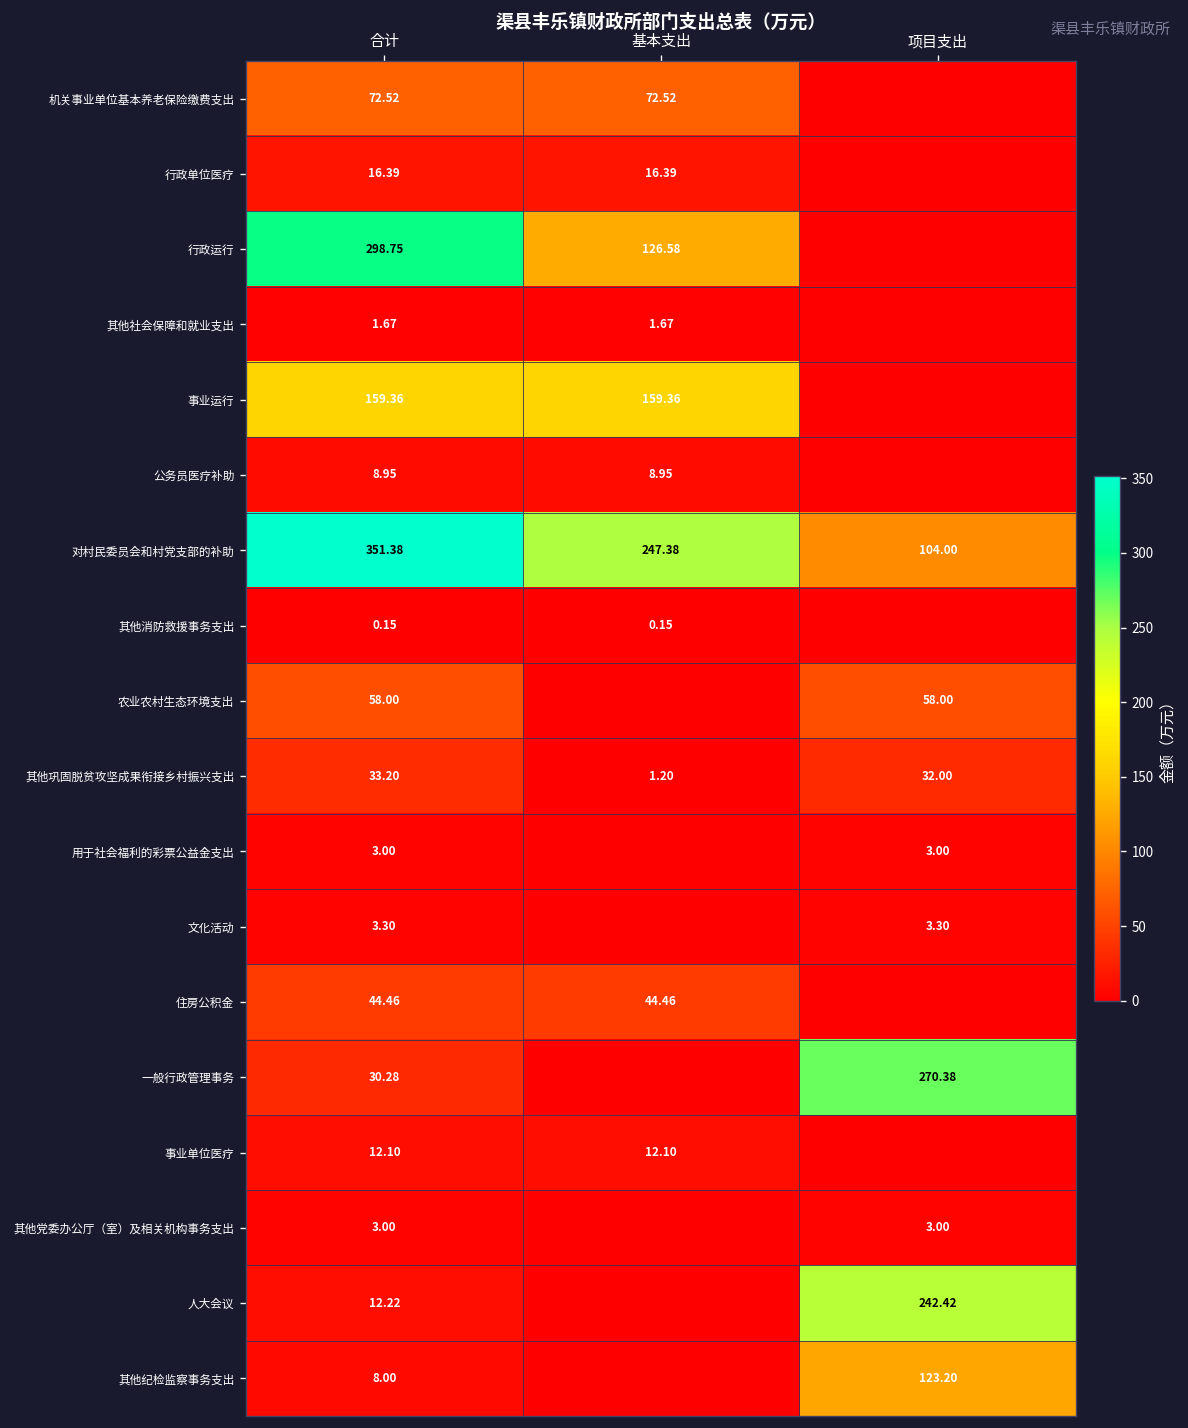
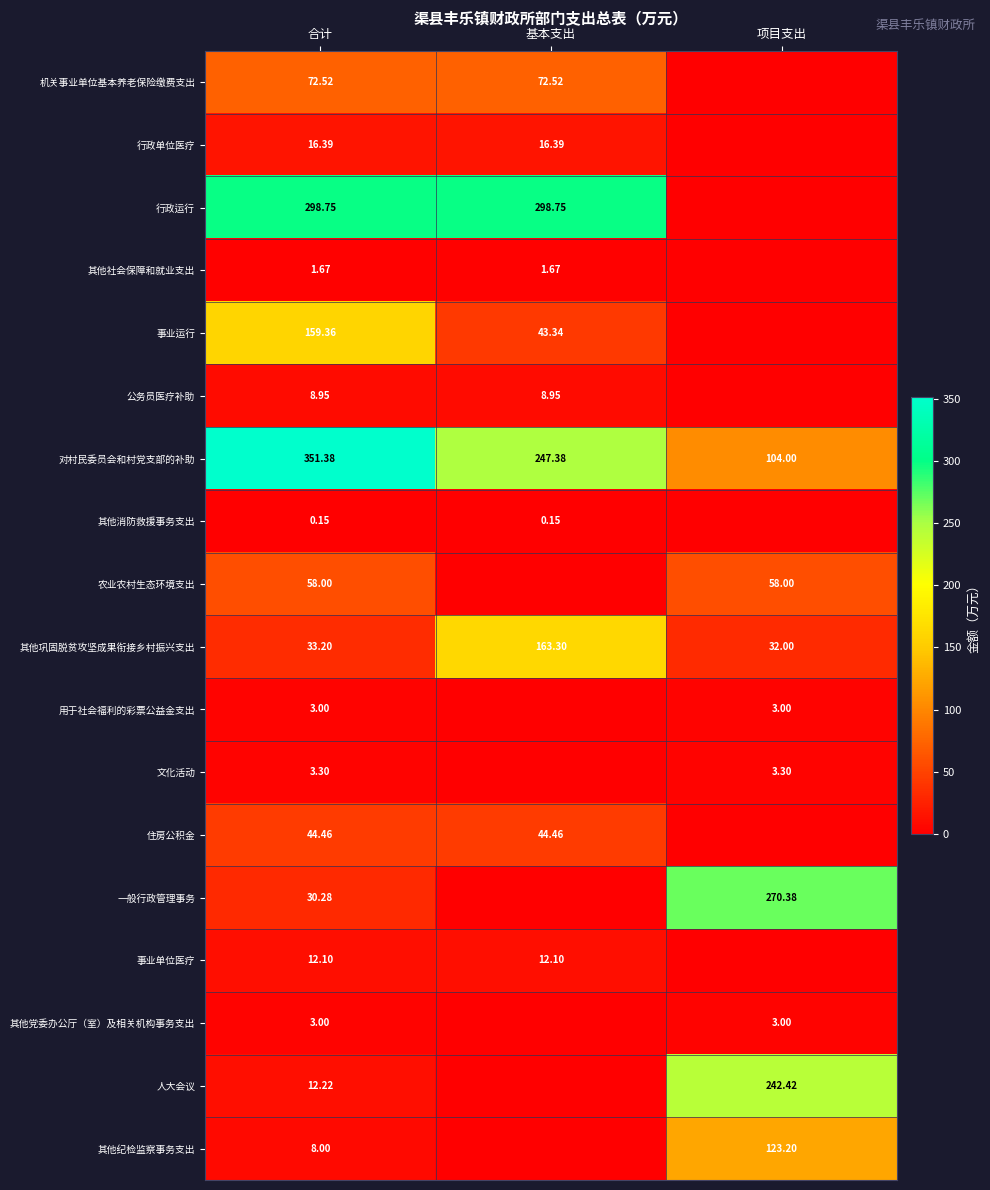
行政运行, 基本支出: 126.58 -> 298.75
事业运行, 基本支出: 159.36 -> 43.34
其他巩固脱贫攻坚成果衔接乡村振兴支出, 基本支出: 1.20 -> 163.30
